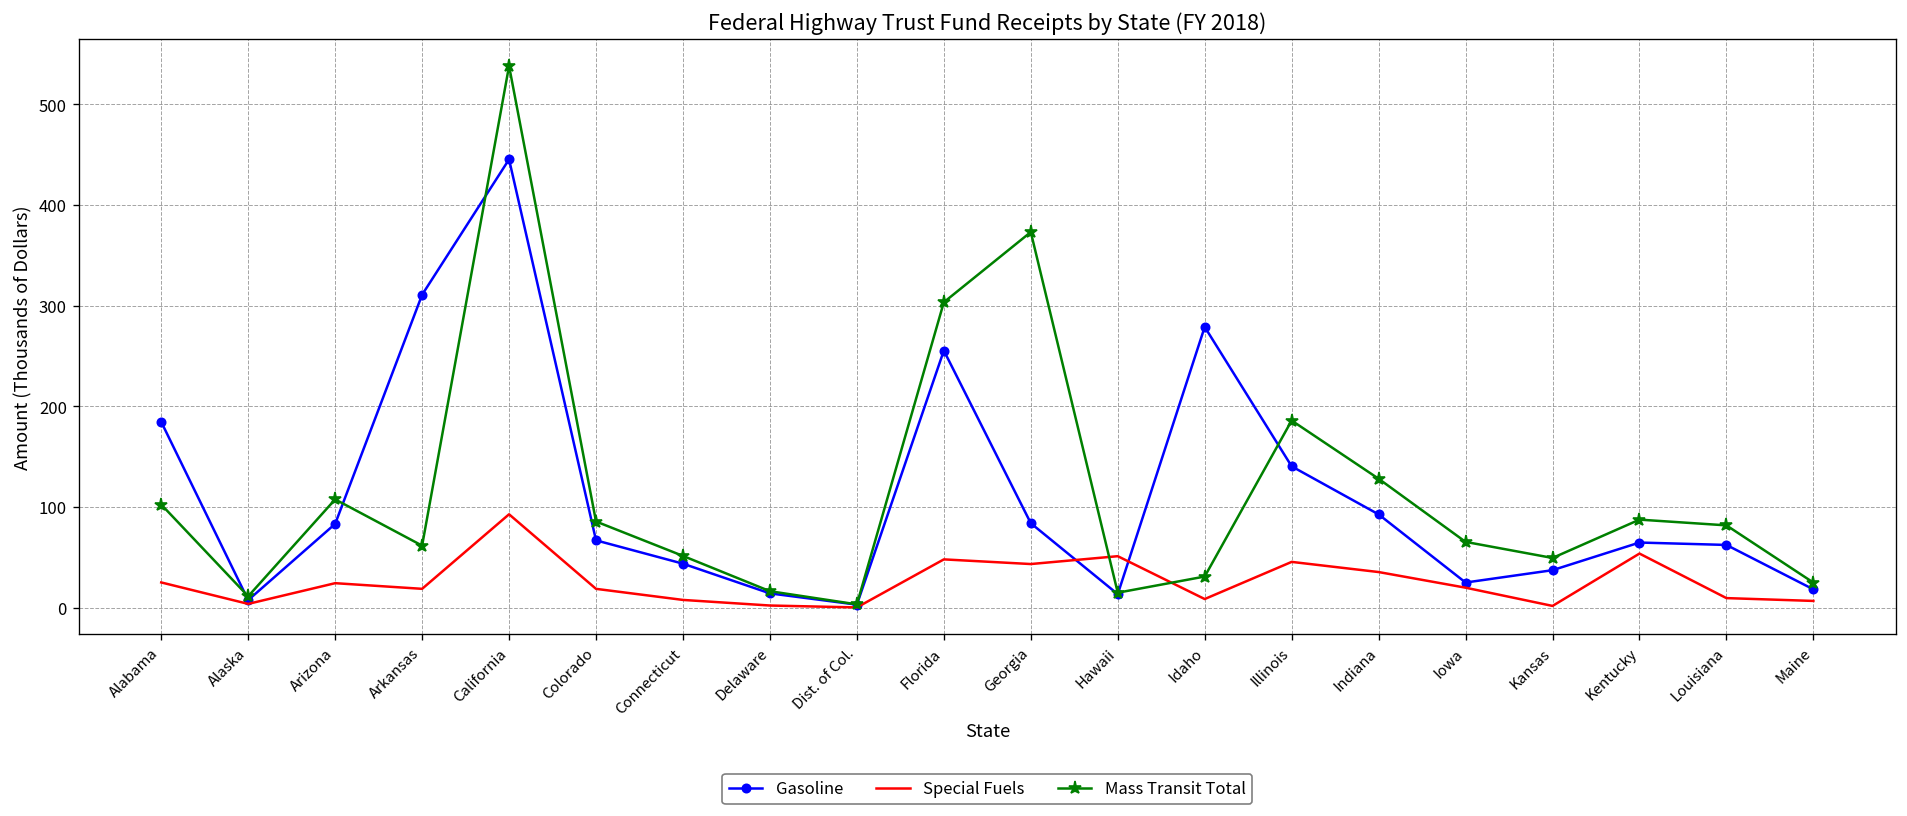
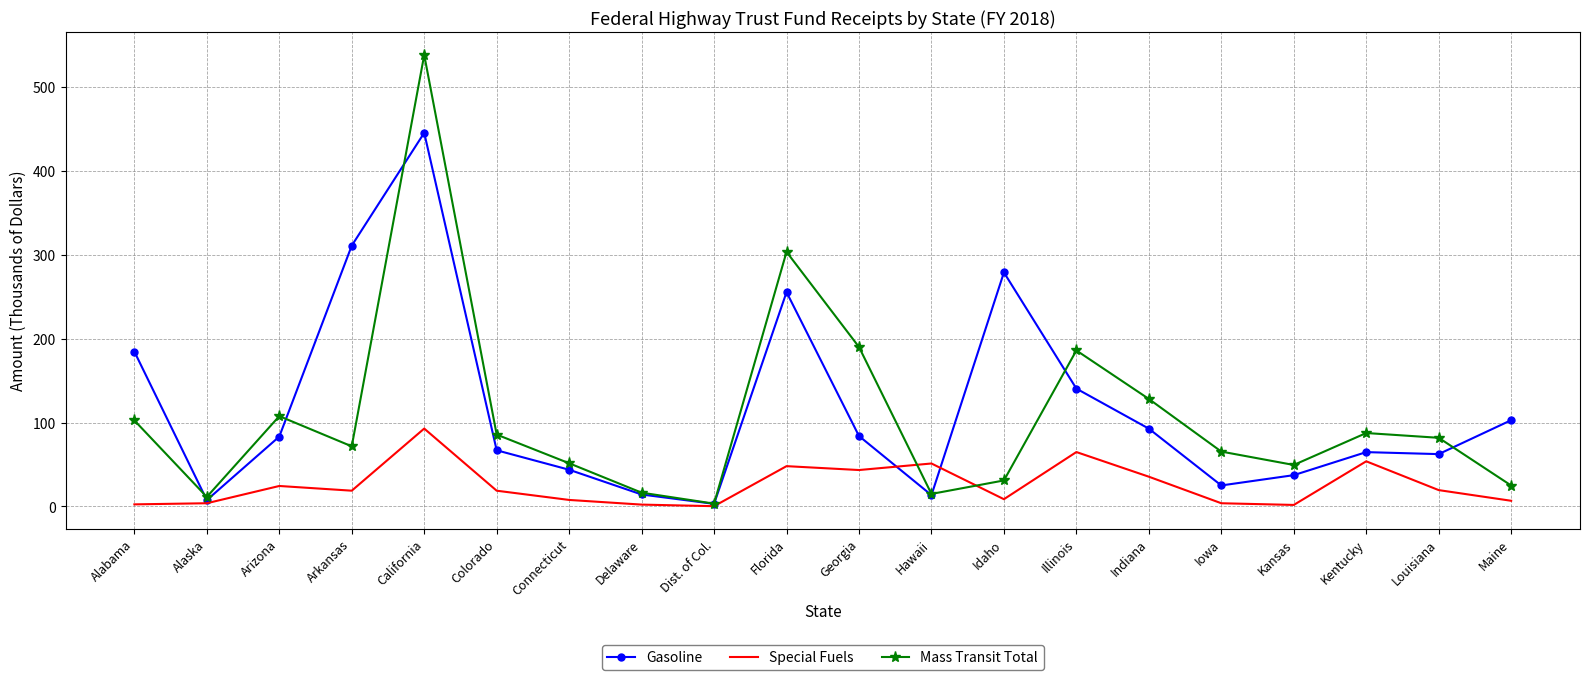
Special Fuels, Alabama: 30 -> 0
Mass Transit Total, Arkansas: 60 -> 70
Mass Transit Total, Georgia: 370 -> 190
Special Fuels, Illinois: 50 -> 60
Special Fuels, Iowa: 20 -> 0
Special Fuels, Louisiana: 10 -> 20
Gasoline, Maine: 20 -> 100
